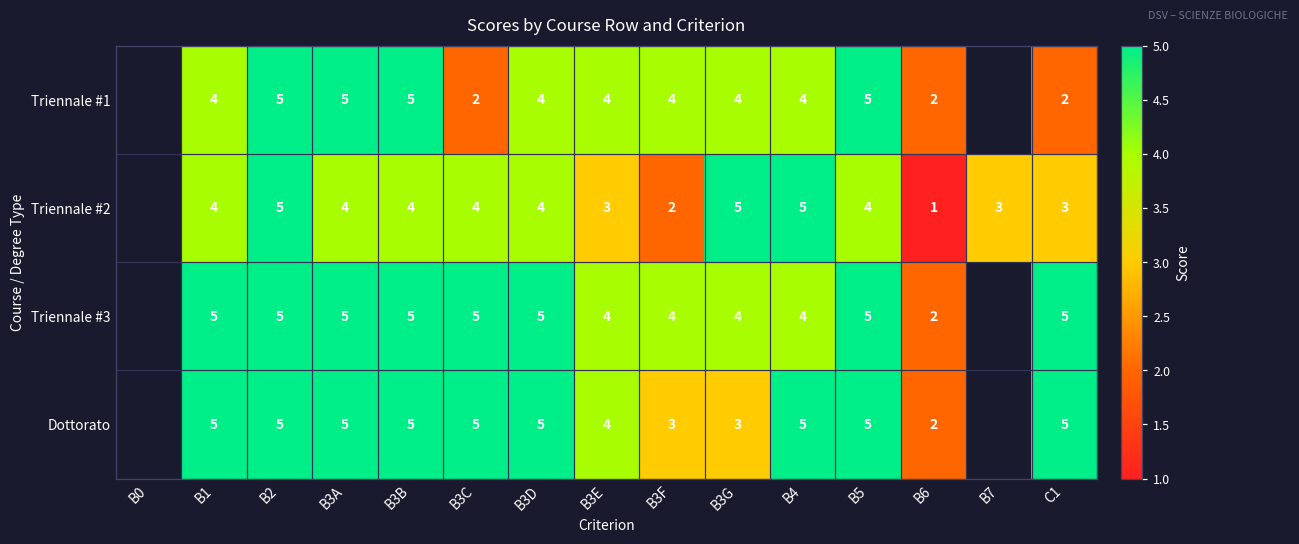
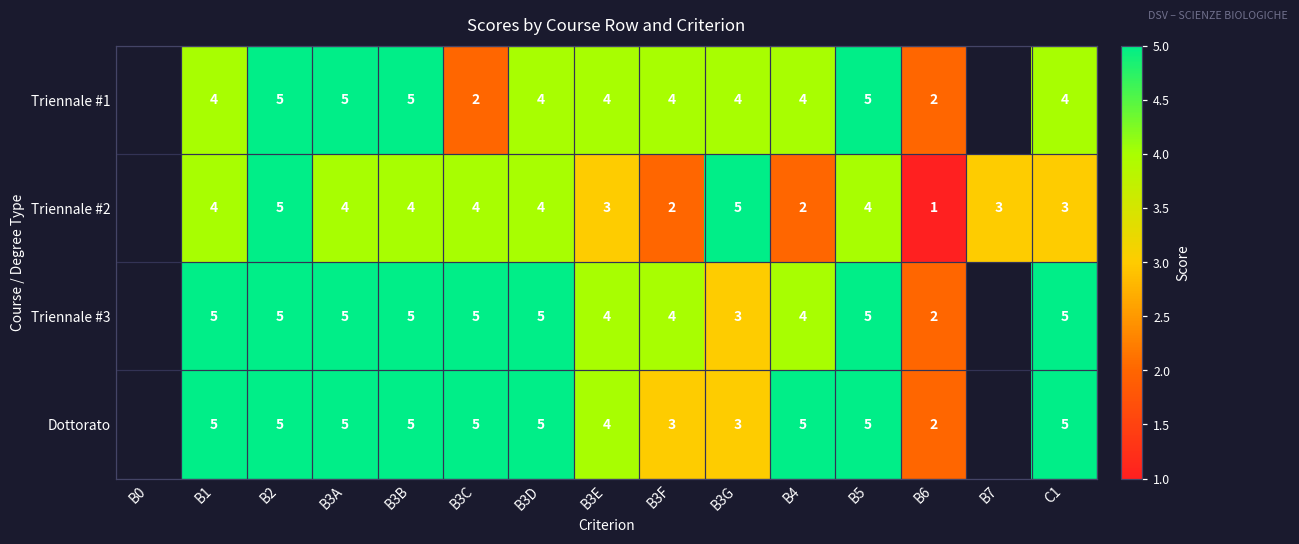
Triennale #1, C1: 2 -> 4
Triennale #2, B4: 5 -> 2
Triennale #3, B3G: 4 -> 3
